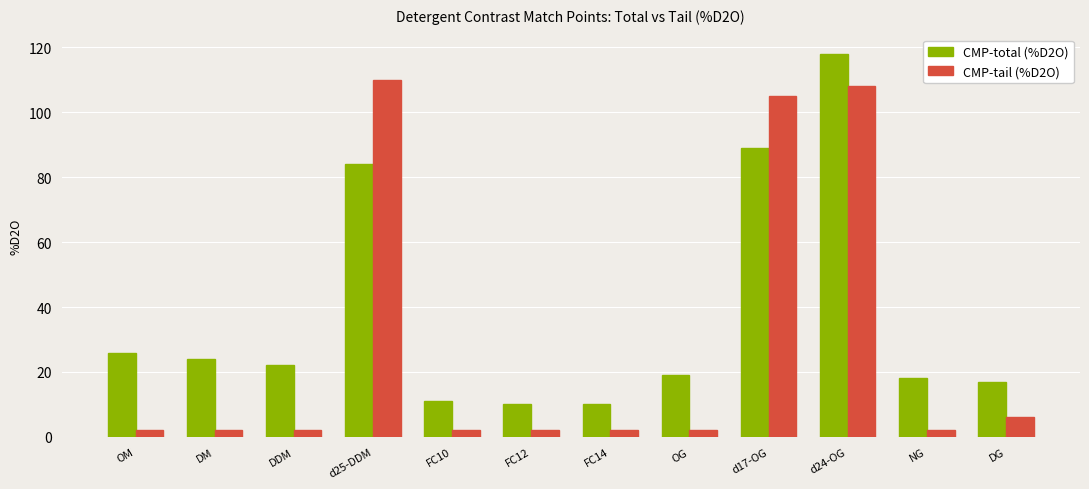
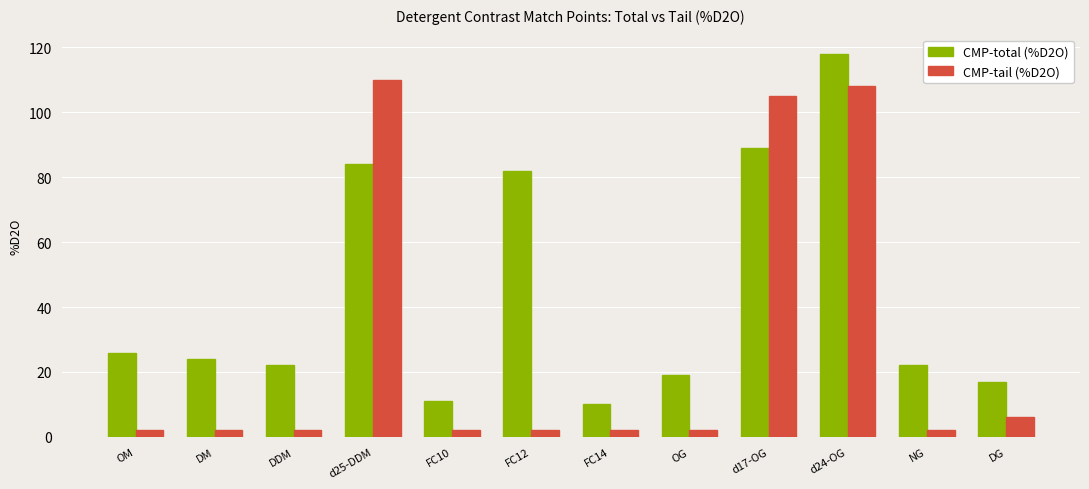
CMP-total (%D2O), FC12: 10 -> 82
CMP-total (%D2O), NG: 18 -> 22
